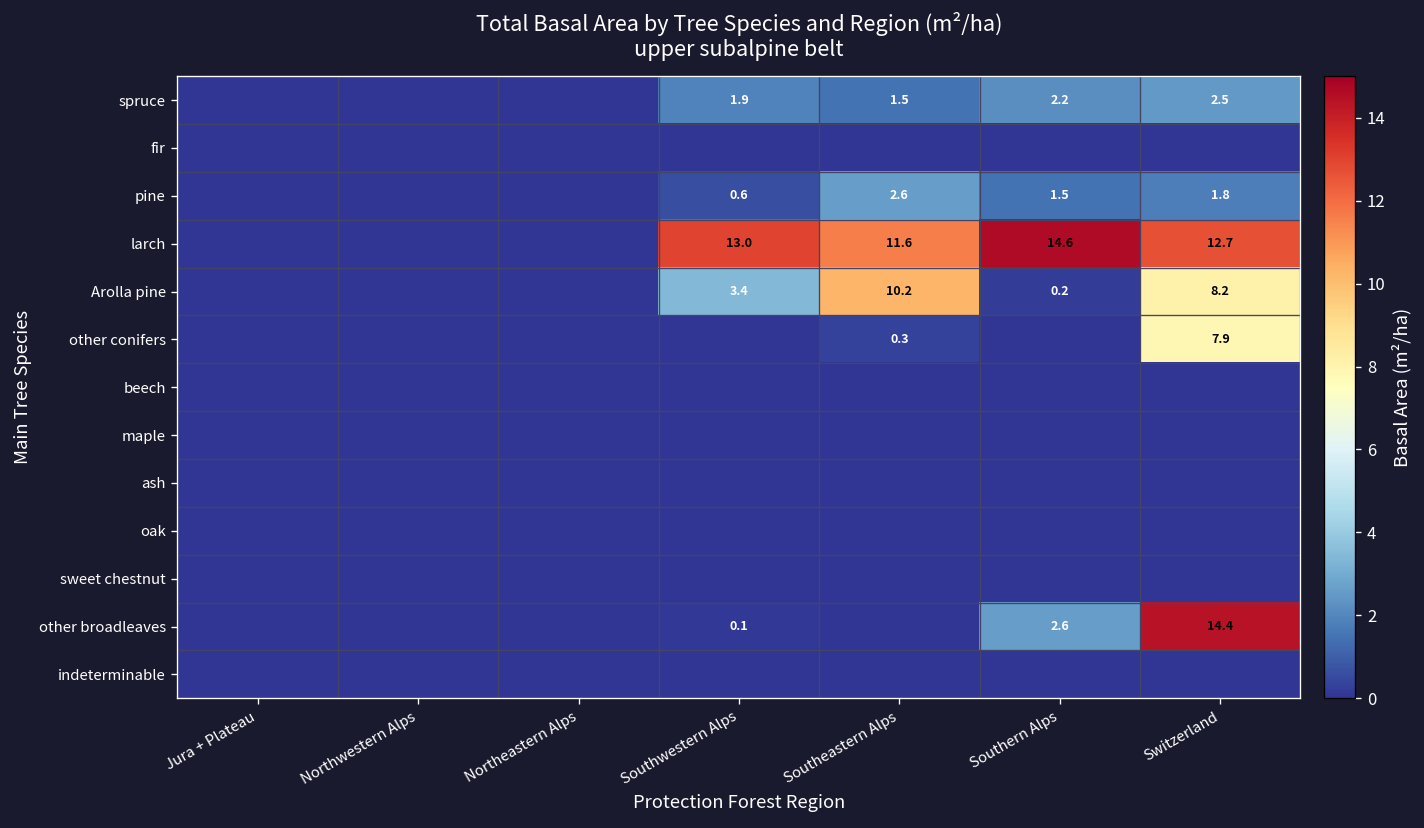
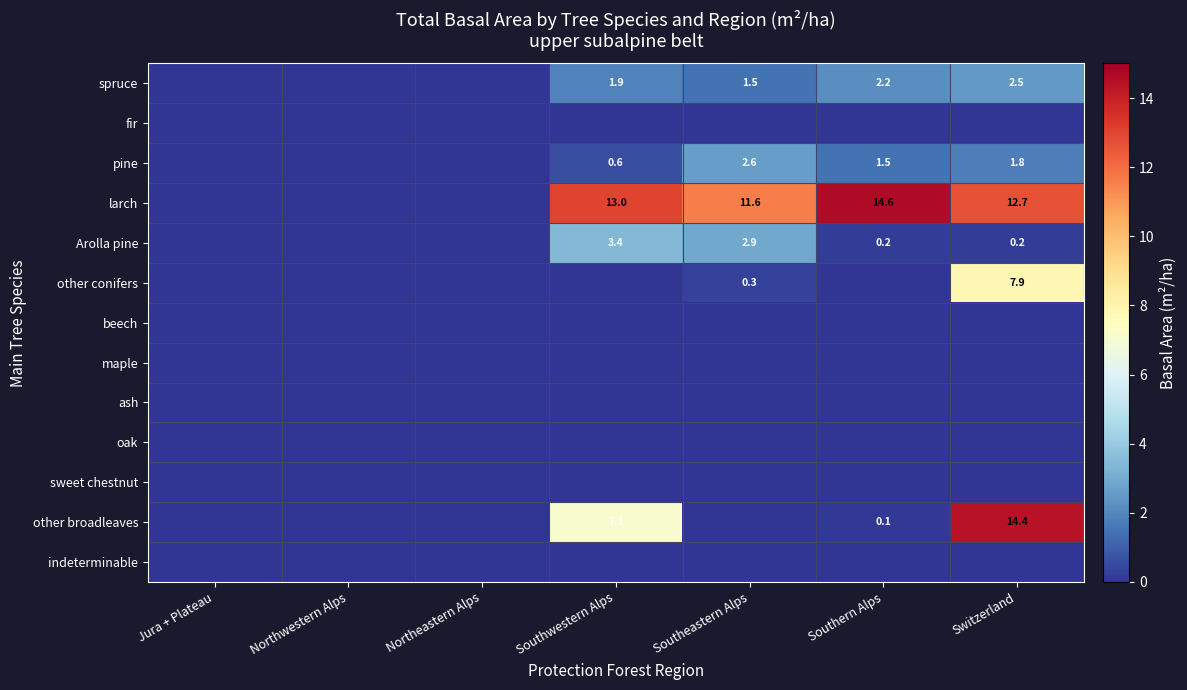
Arolla pine, Southeastern Alps: 10.2 -> 2.9
Arolla pine, Switzerland: 8.2 -> 0.2
other broadleaves, Southwestern Alps: 0.1 -> 7.1
other broadleaves, Southern Alps: 2.6 -> 0.1
